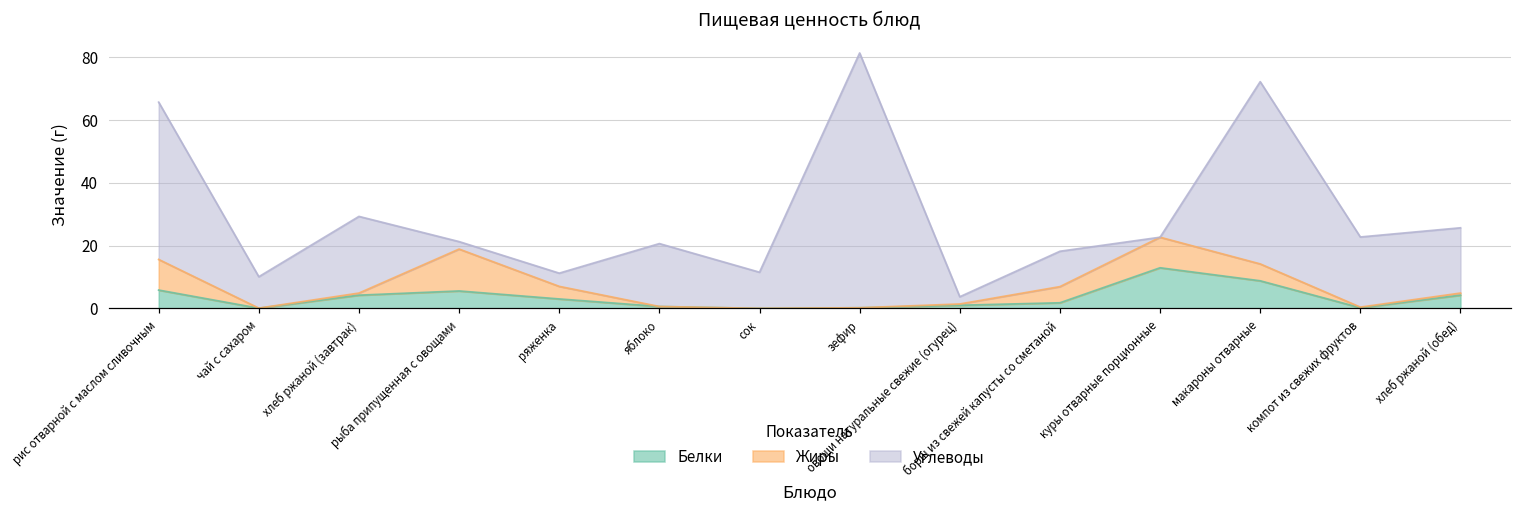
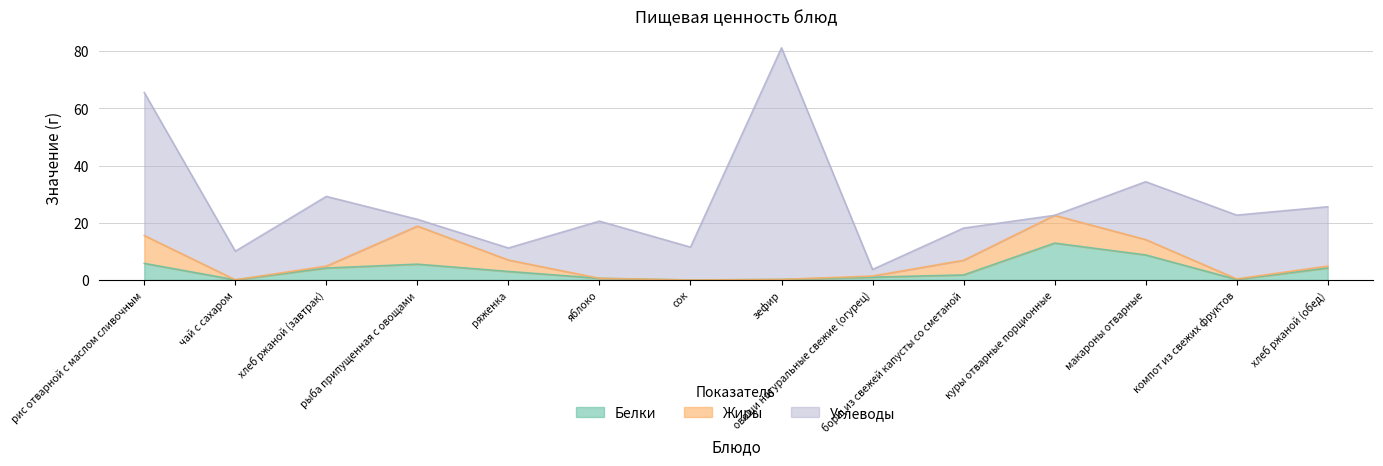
Углеводы, макароны отварные: 58 -> 20
